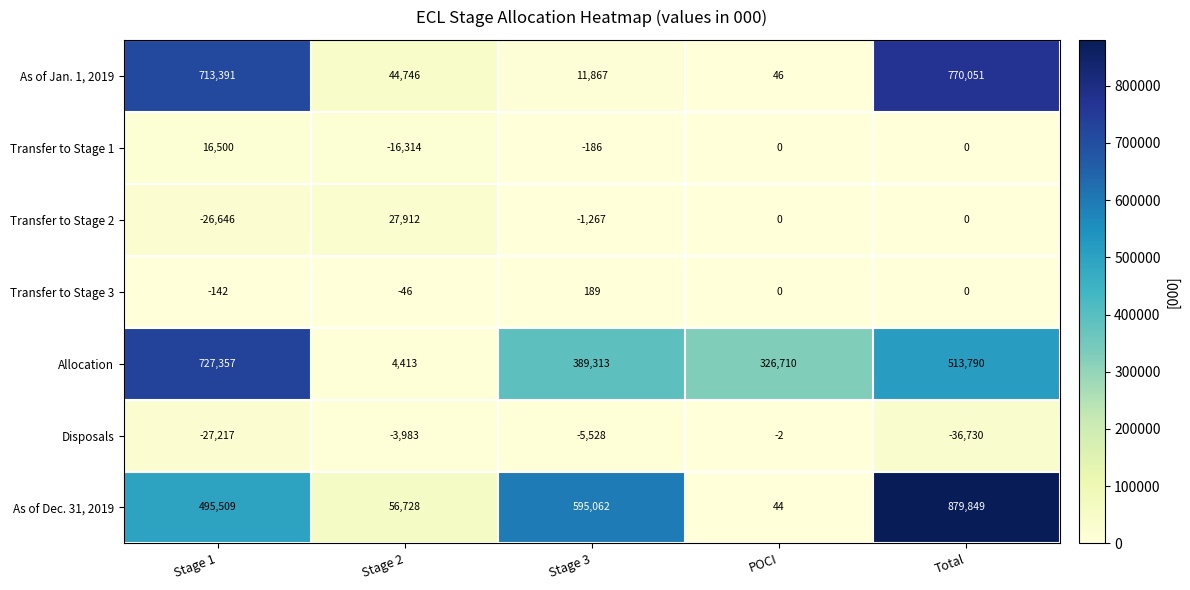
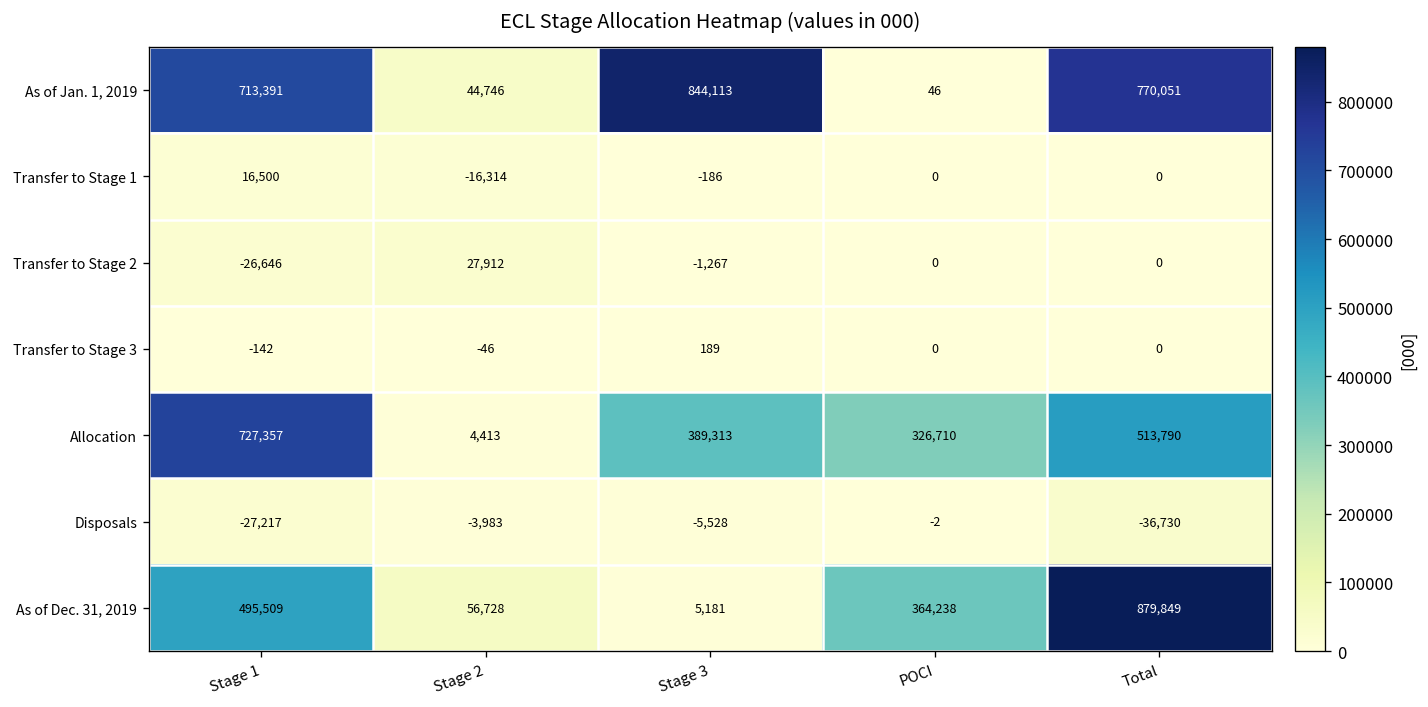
As of Jan. 1, 2019, Stage 3: 11,867 -> 844,113
As of Dec. 31, 2019, Stage 3: 595,062 -> 5,181
As of Dec. 31, 2019, POCI: 44 -> 364,238
